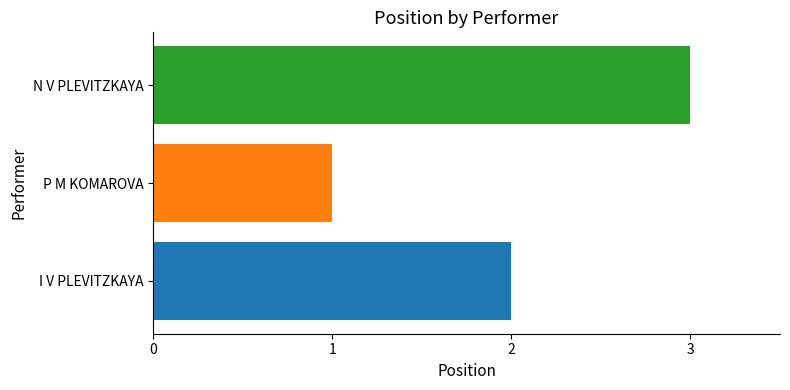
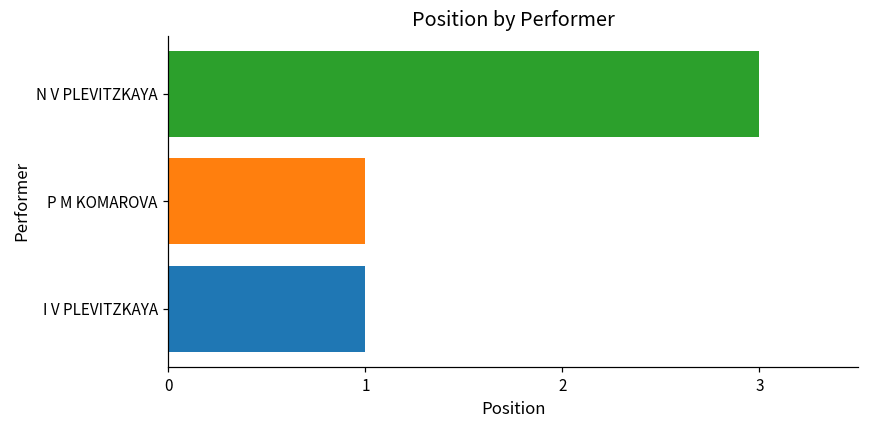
I V PLEVITZKAYA: 2 -> 1
